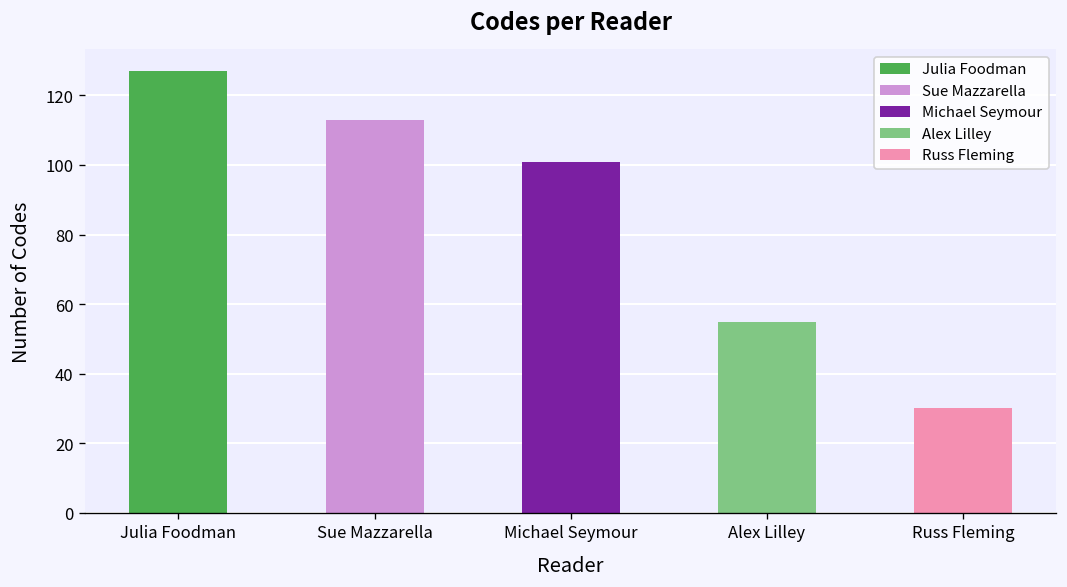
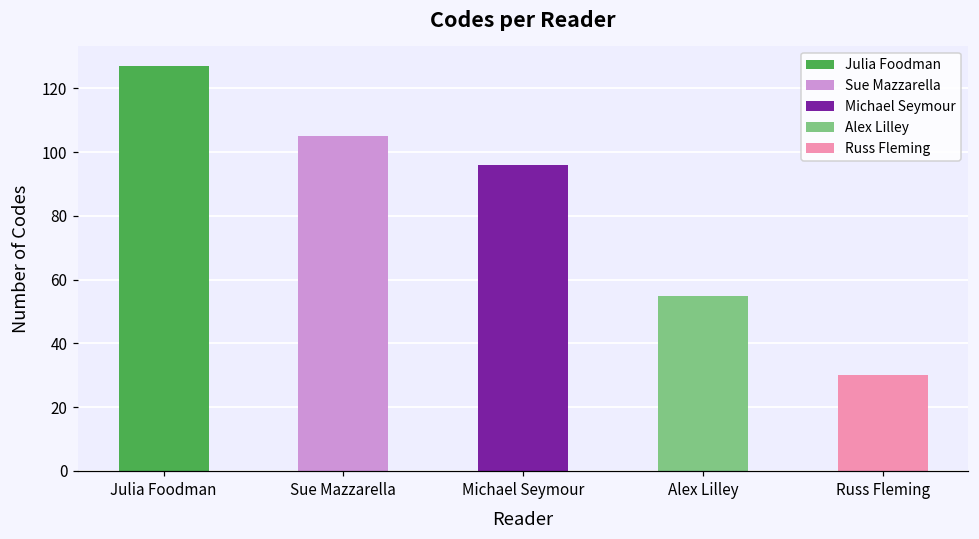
Sue Mazzarella: 113 -> 105
Michael Seymour: 101 -> 96
